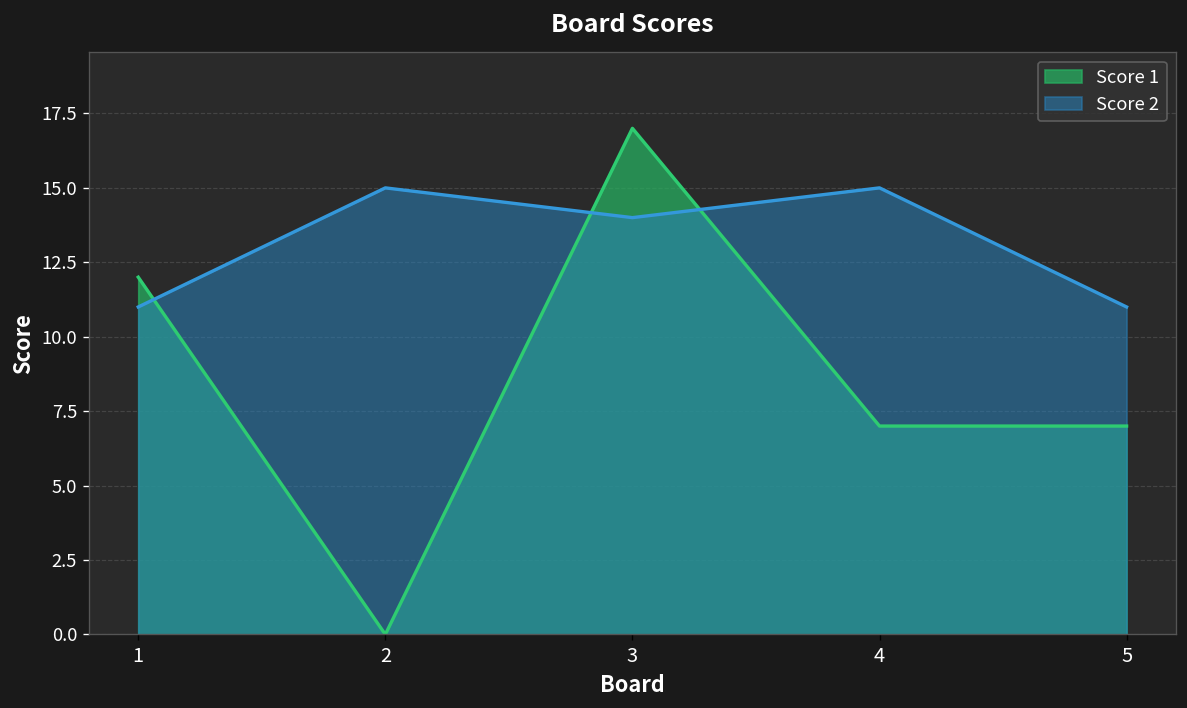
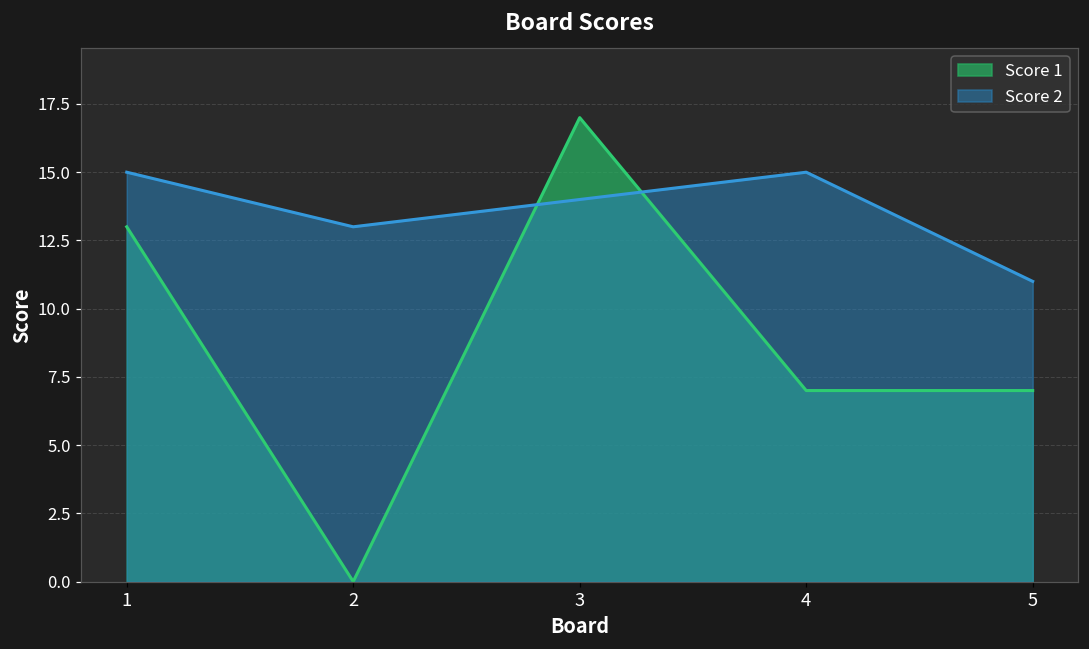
Score 1, 1: 12 -> 13
Score 2, 1: 11 -> 15
Score 2, 2: 15 -> 13
